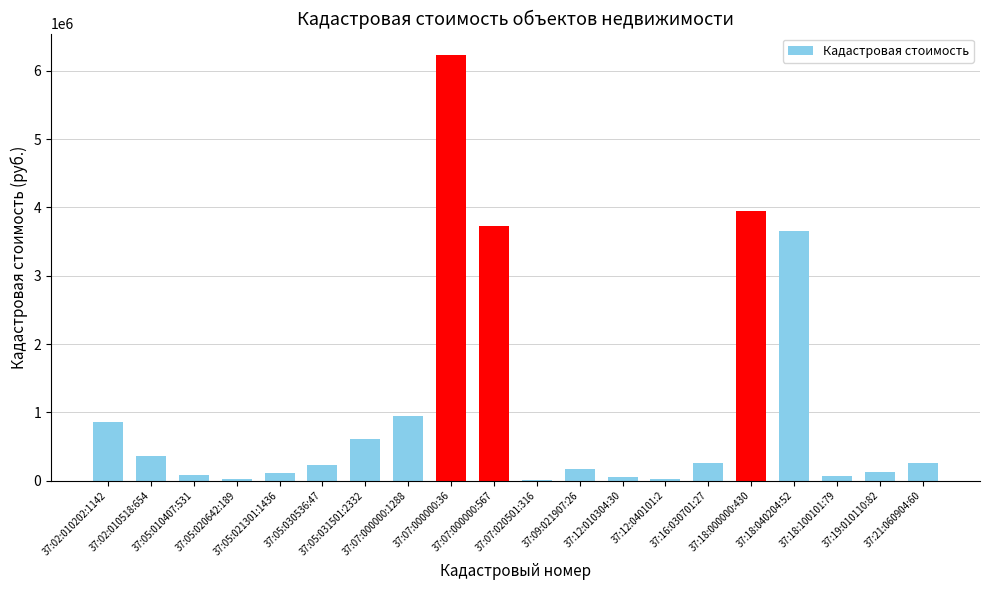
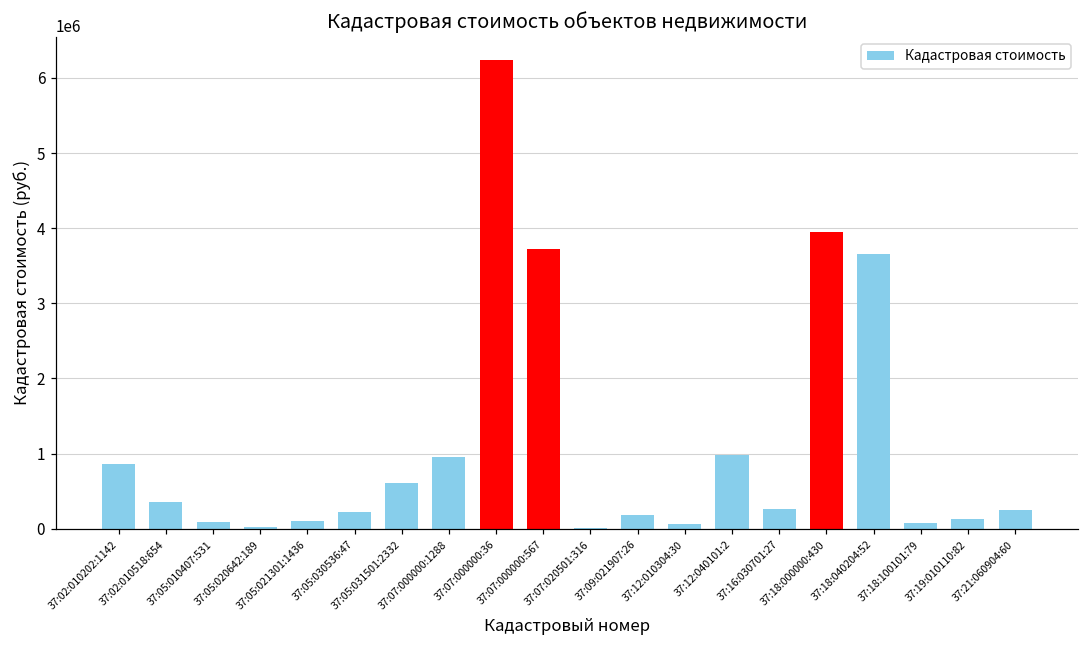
37:12:040101:2: 0 -> 1000000
